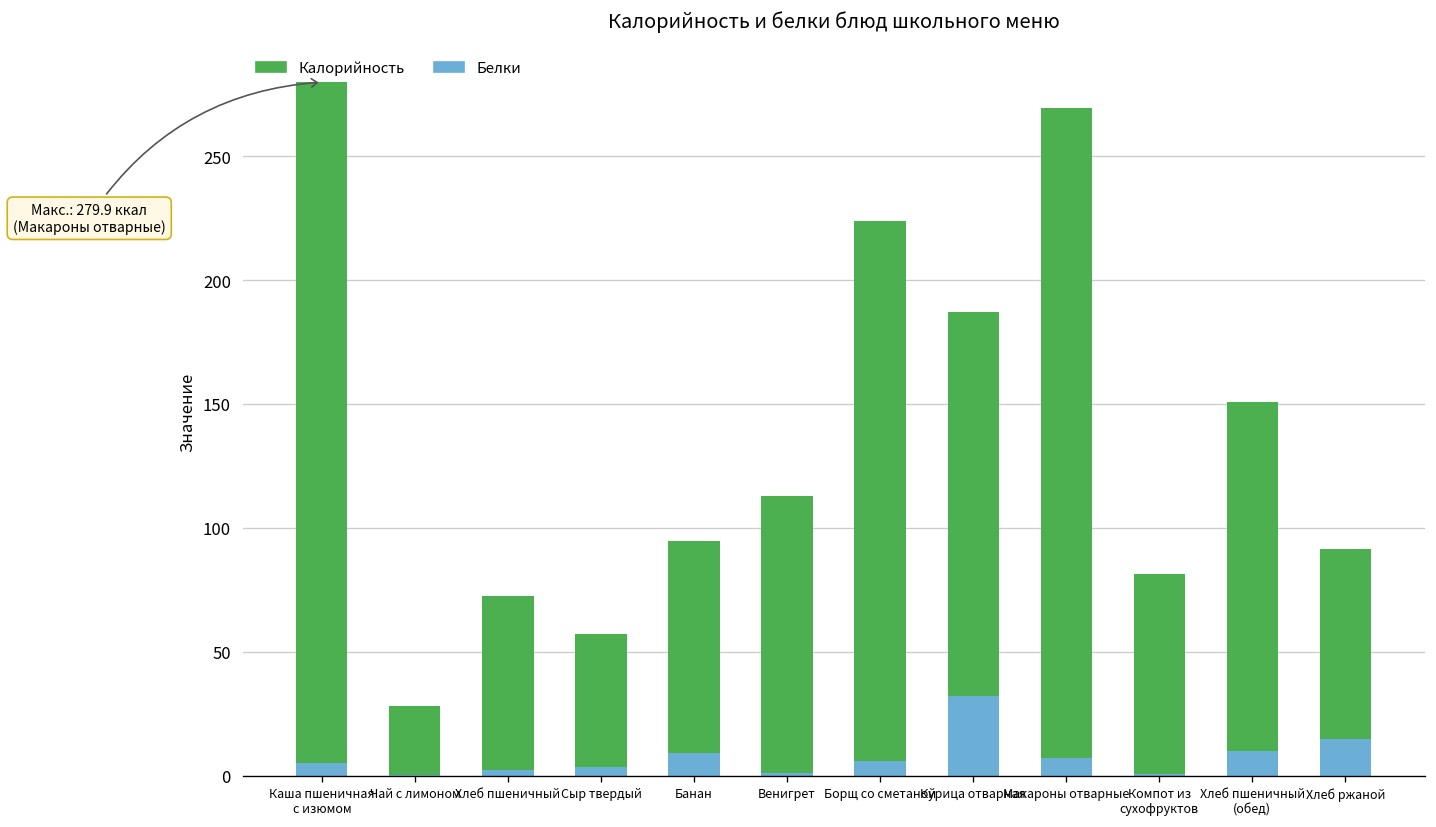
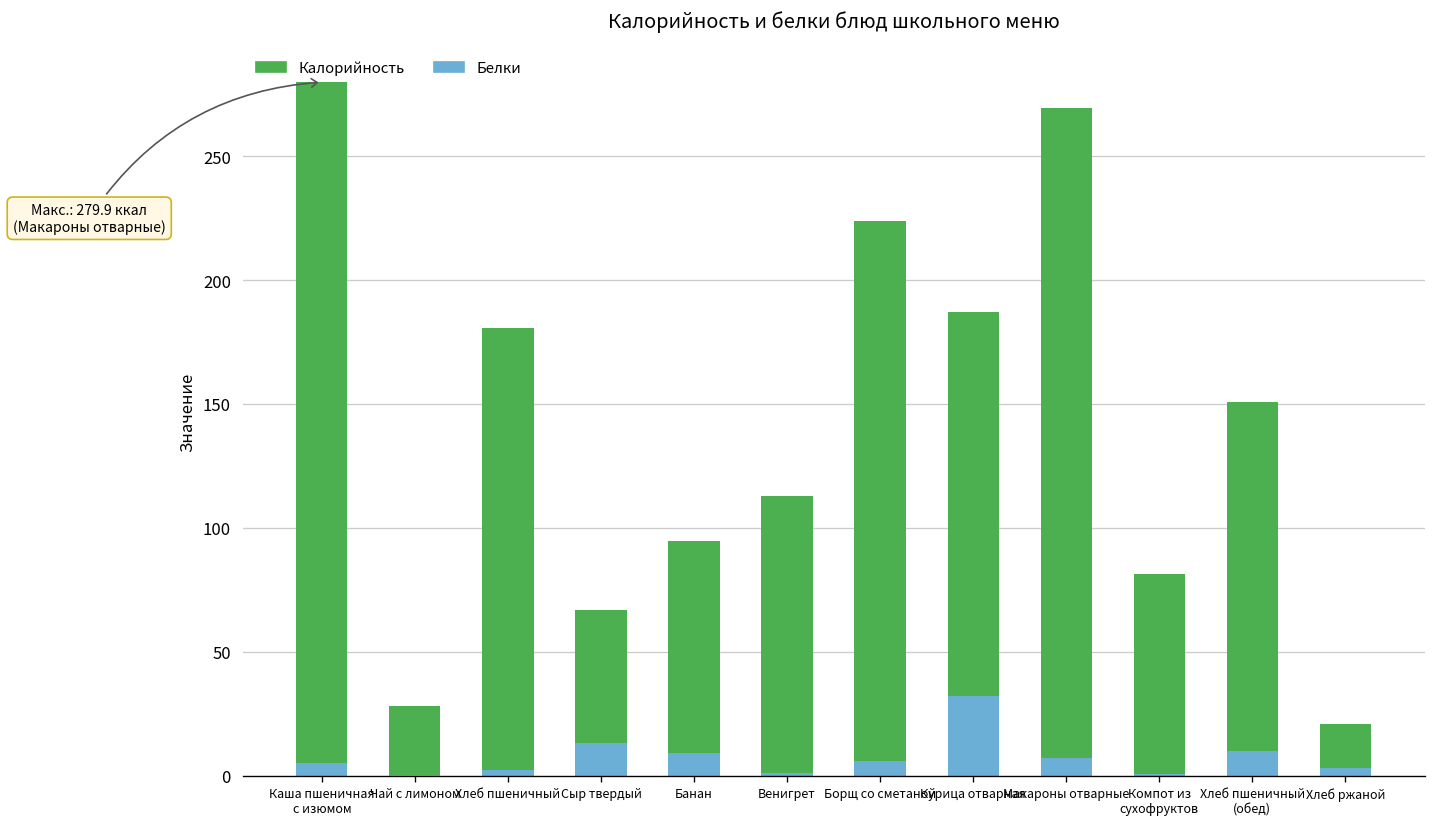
Калорийность, Хлеб пшеничный: 70 -> 178
Белки, Сыр твердый: 4 -> 13
Белки, Хлеб ржаной: 15 -> 3
Калорийность, Хлеб ржаной: 77 -> 18
